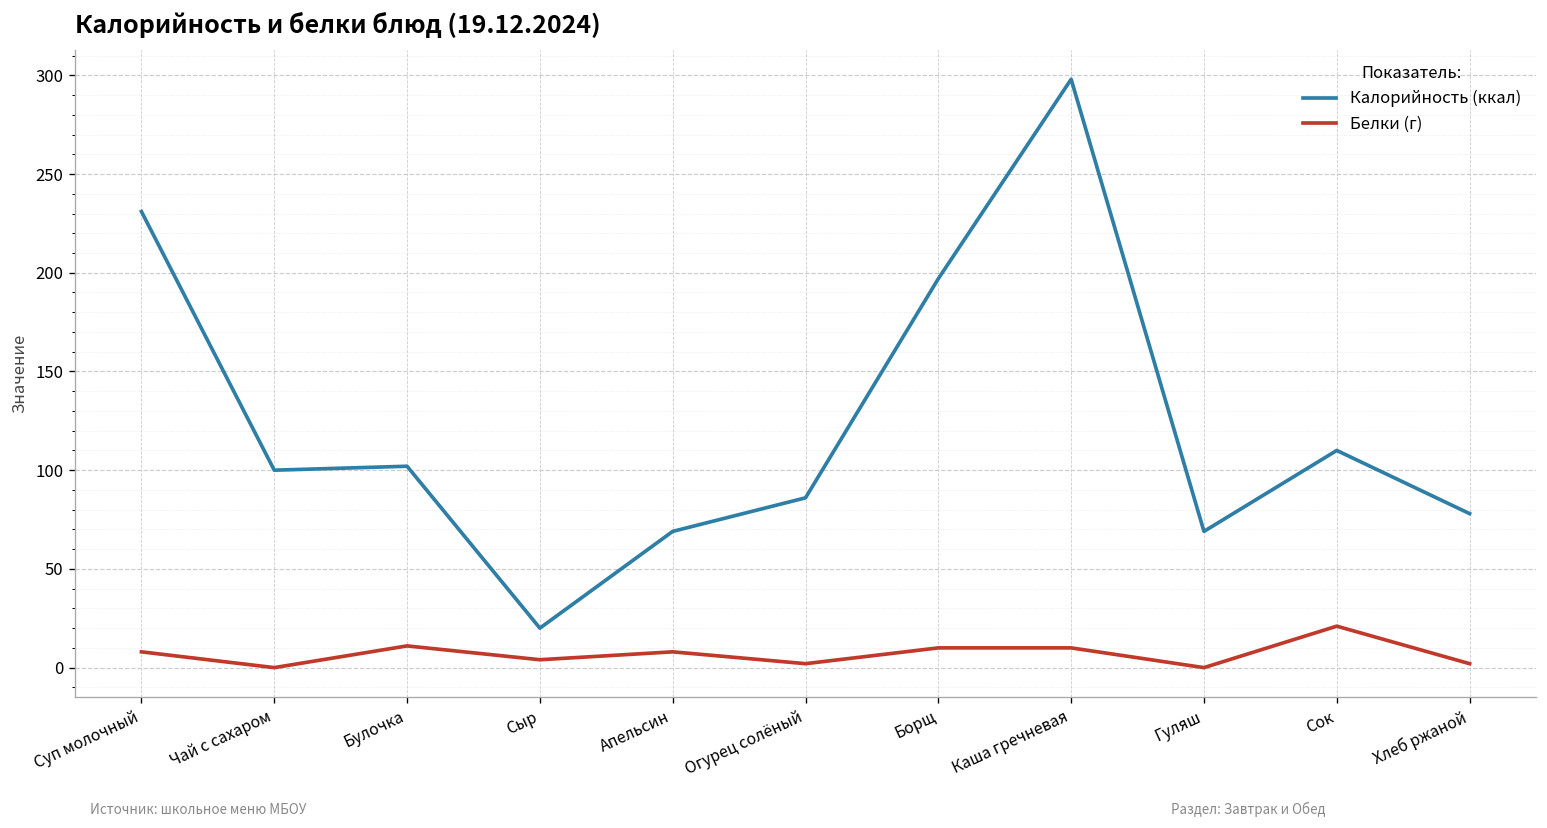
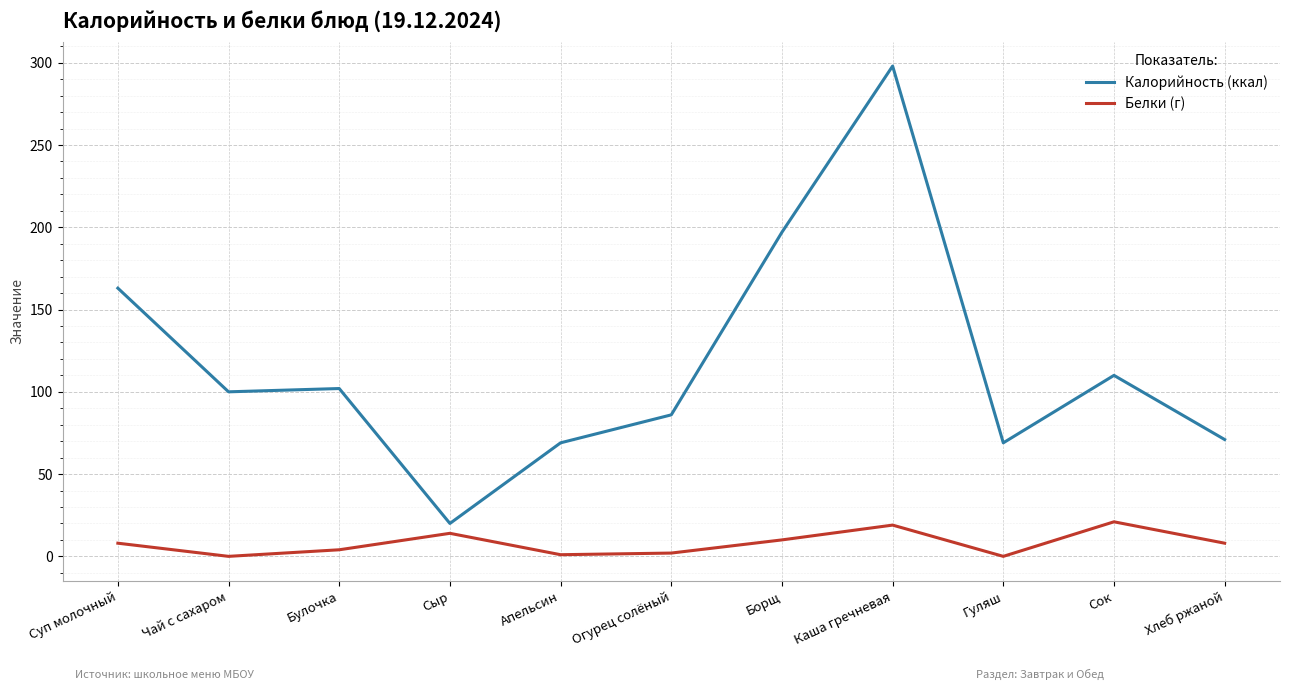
Калорийность (ккал), Суп молочный: 231 -> 163
Белки (г), Булочка: 11 -> 4
Белки (г), Сыр: 4 -> 14
Белки (г), Апельсин: 8 -> 1
Белки (г), Каша гречневая: 10 -> 19
Калорийность (ккал), Хлеб ржаной: 78 -> 71
Белки (г), Хлеб ржаной: 2 -> 8
